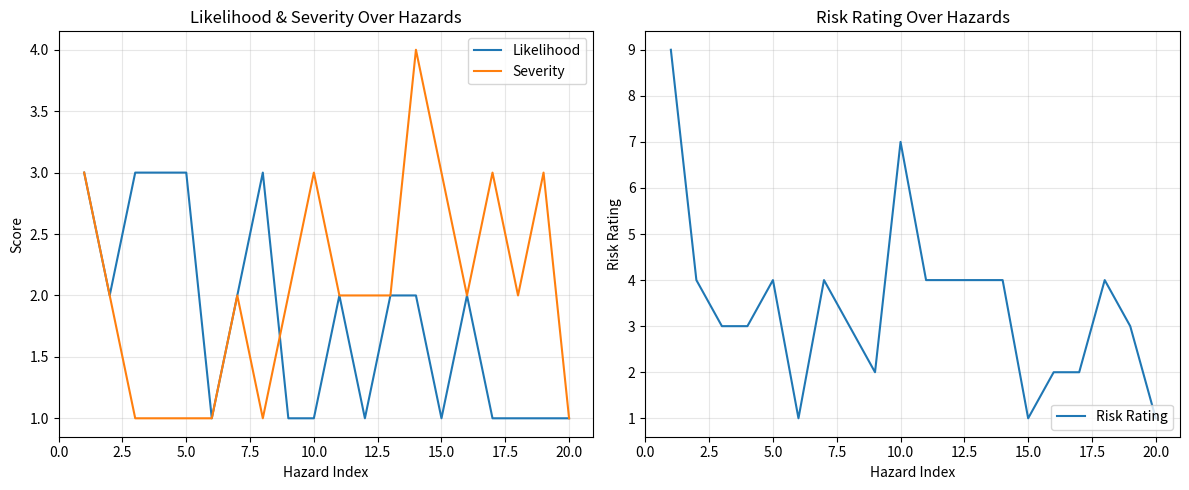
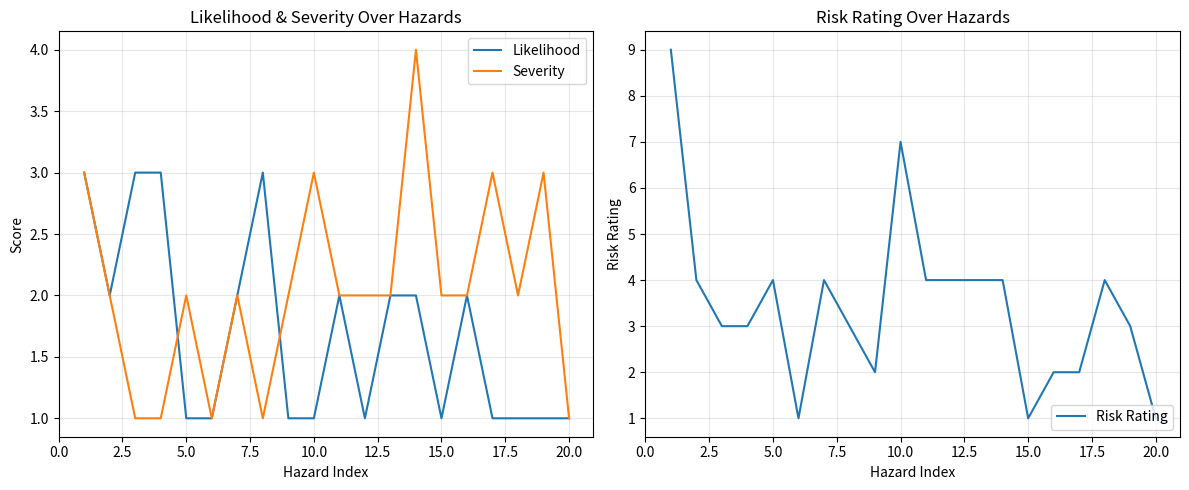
Likelihood & Severity Over Hazards, Likelihood, 5.0: 3 -> 1
Likelihood & Severity Over Hazards, Severity, 5.0: 1 -> 2
Likelihood & Severity Over Hazards, Severity, 15.0: 3 -> 2
